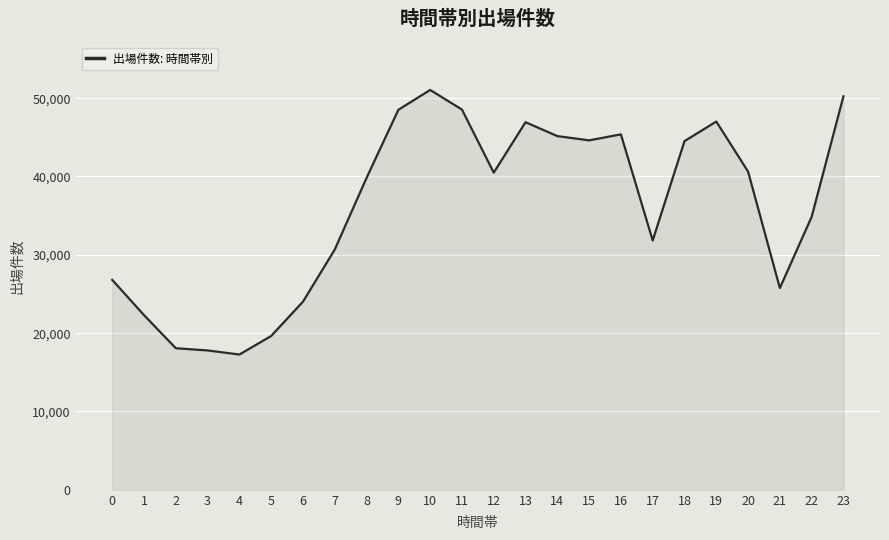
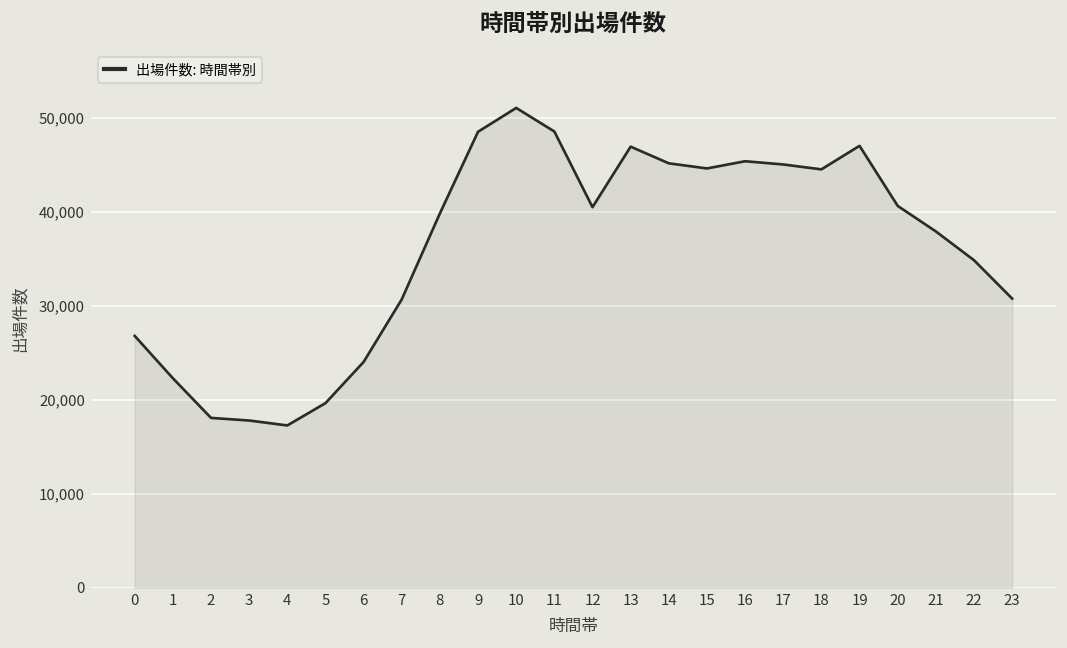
17: 32,000 -> 45,000
21: 26,000 -> 38,000
23: 50,000 -> 31,000
